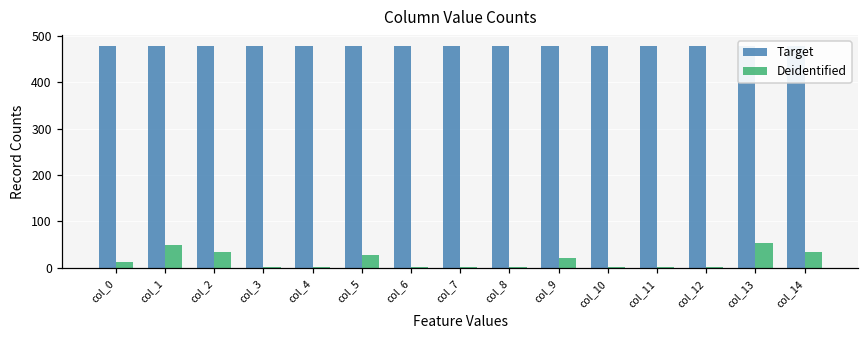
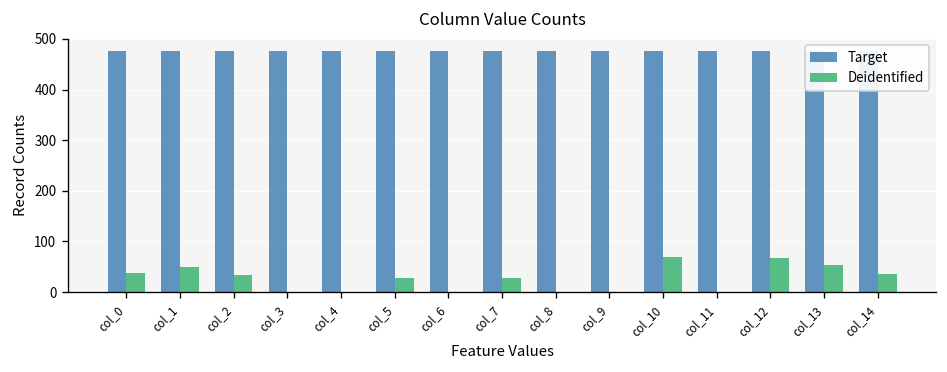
Deidentified, col_0: 10 -> 40
Deidentified, col_7: 0 -> 30
Deidentified, col_9: 20 -> 0
Deidentified, col_10: 0 -> 70
Deidentified, col_12: 0 -> 70
